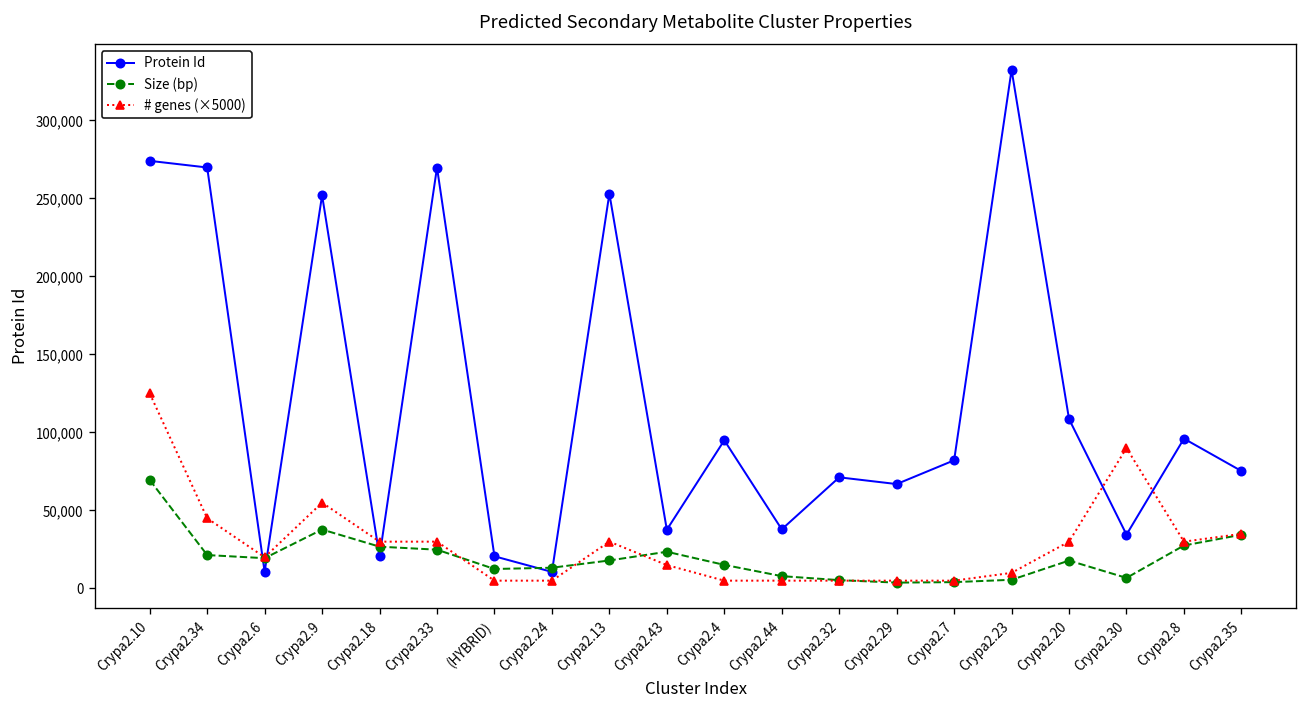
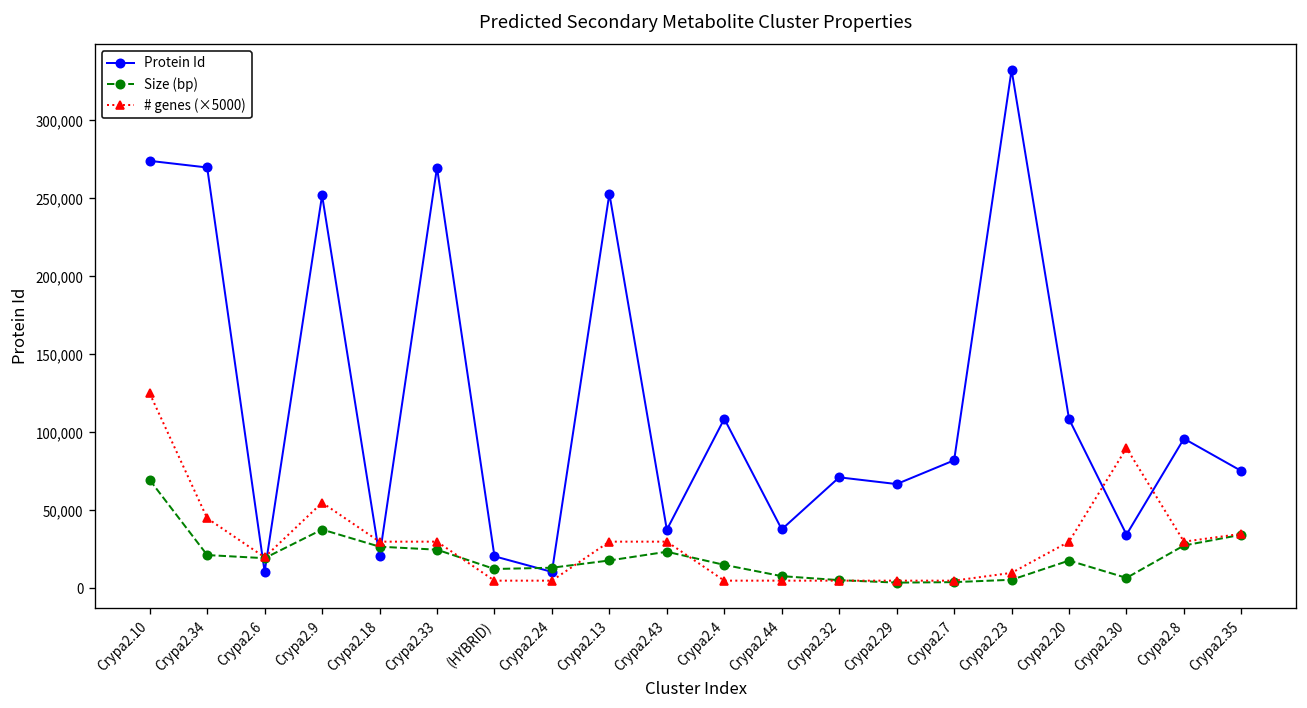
# genes (×5000), Crypa2.43: 15,000 -> 30,000
Protein Id, Crypa2.4: 95,000 -> 109,000
